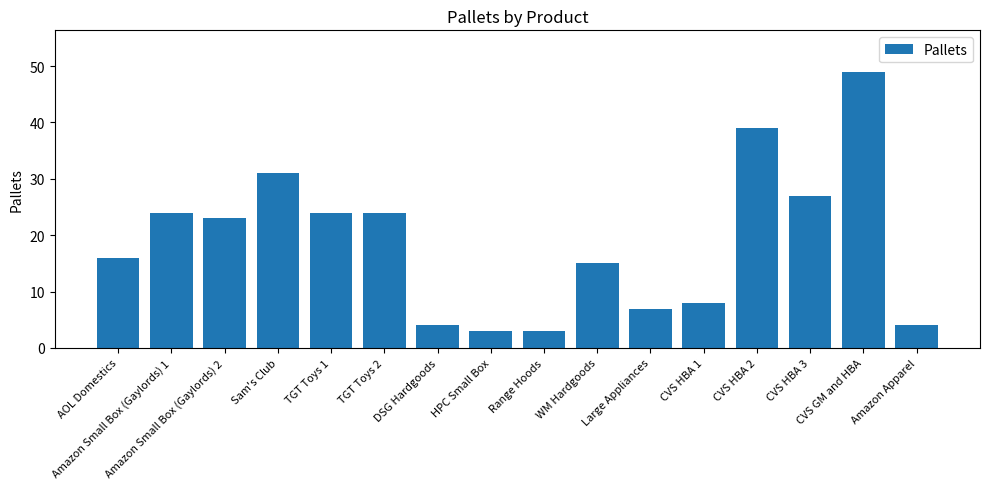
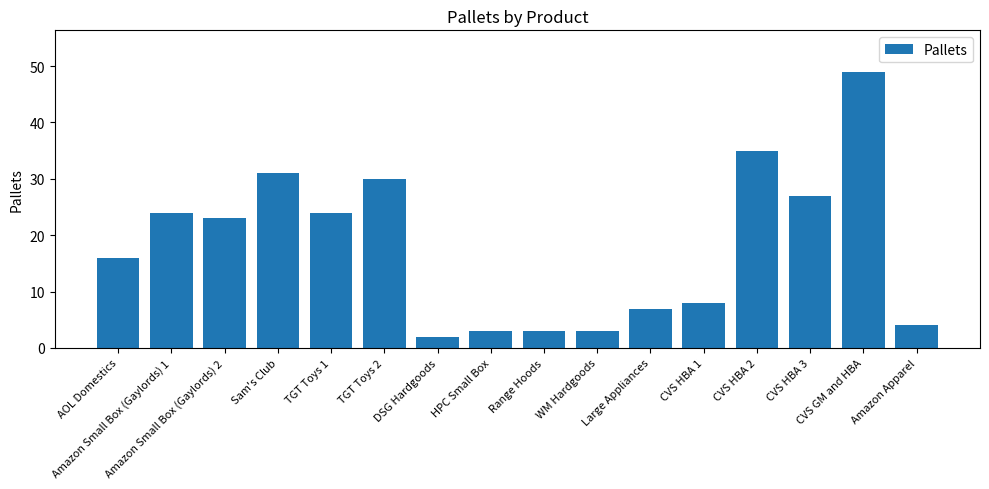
TGT Toys 2: 24 -> 30
DSG Hardgoods: 4 -> 2
WM Hardgoods: 15 -> 3
CVS HBA 2: 39 -> 35
